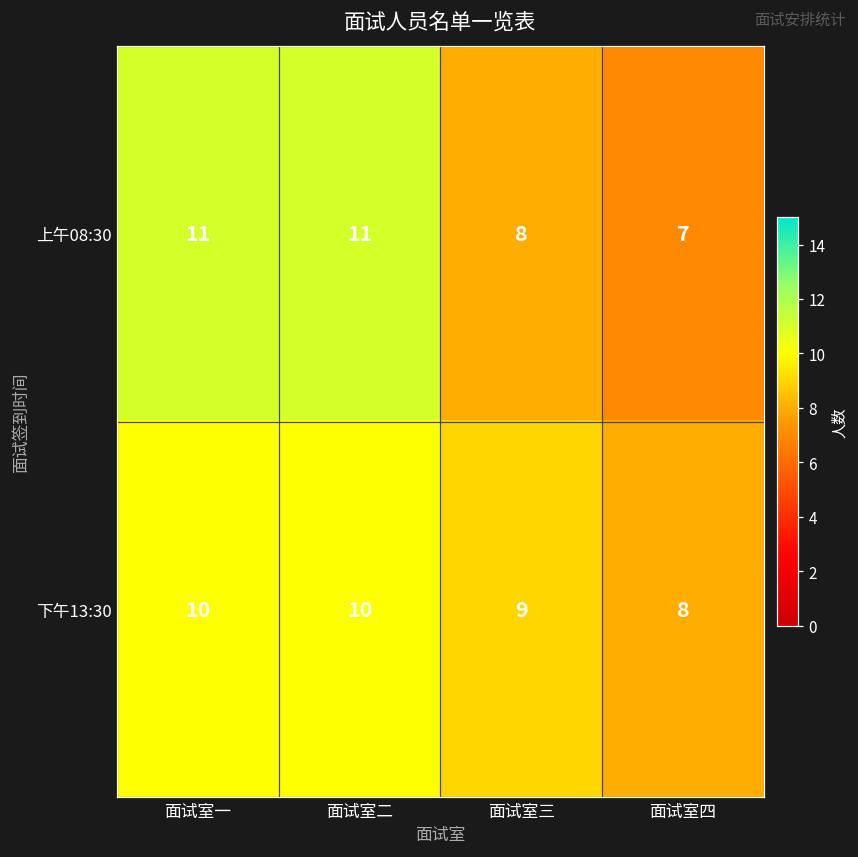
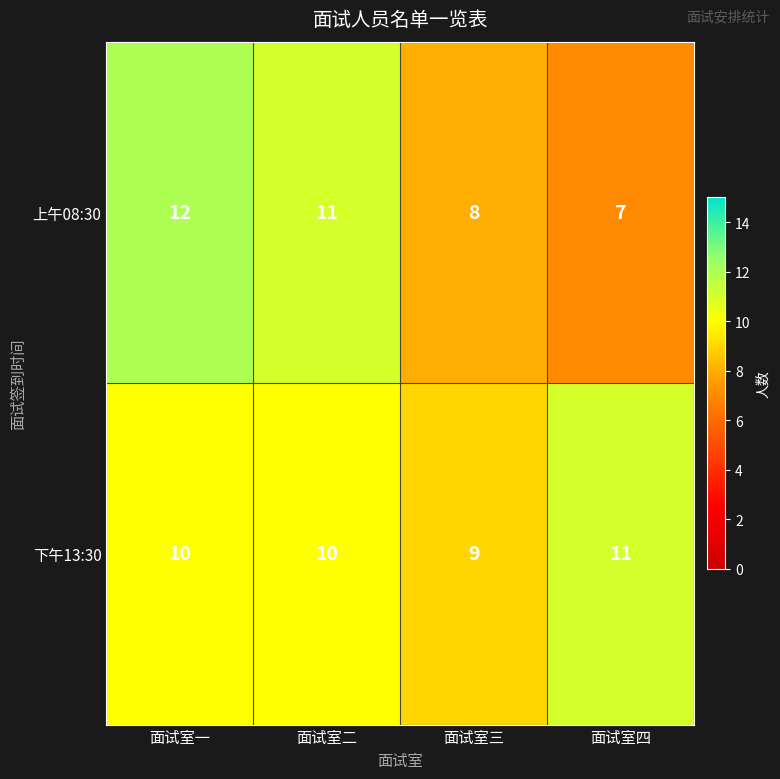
上午08:30, 面试室一: 11 -> 12
下午13:30, 面试室四: 8 -> 11
